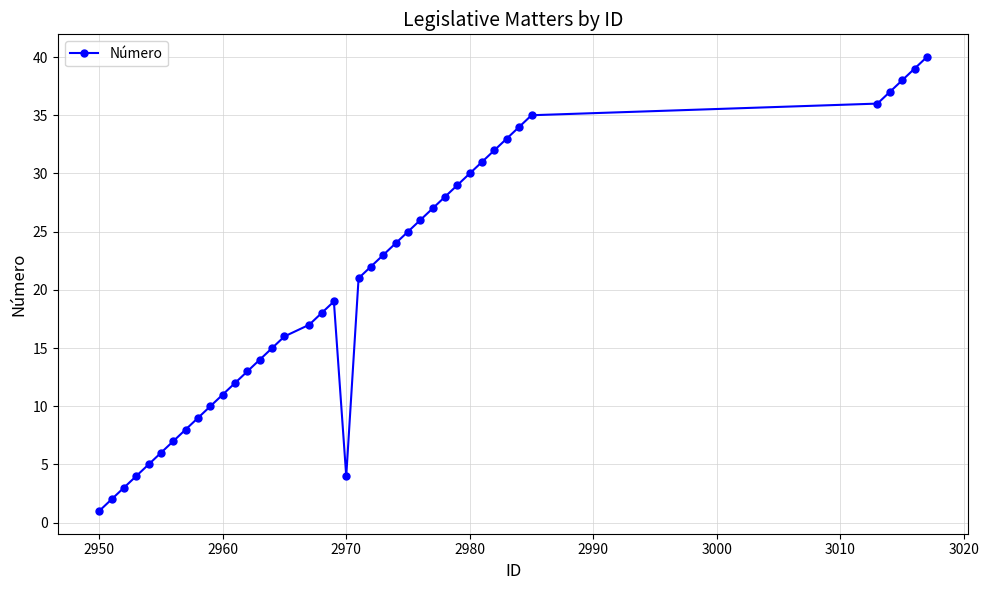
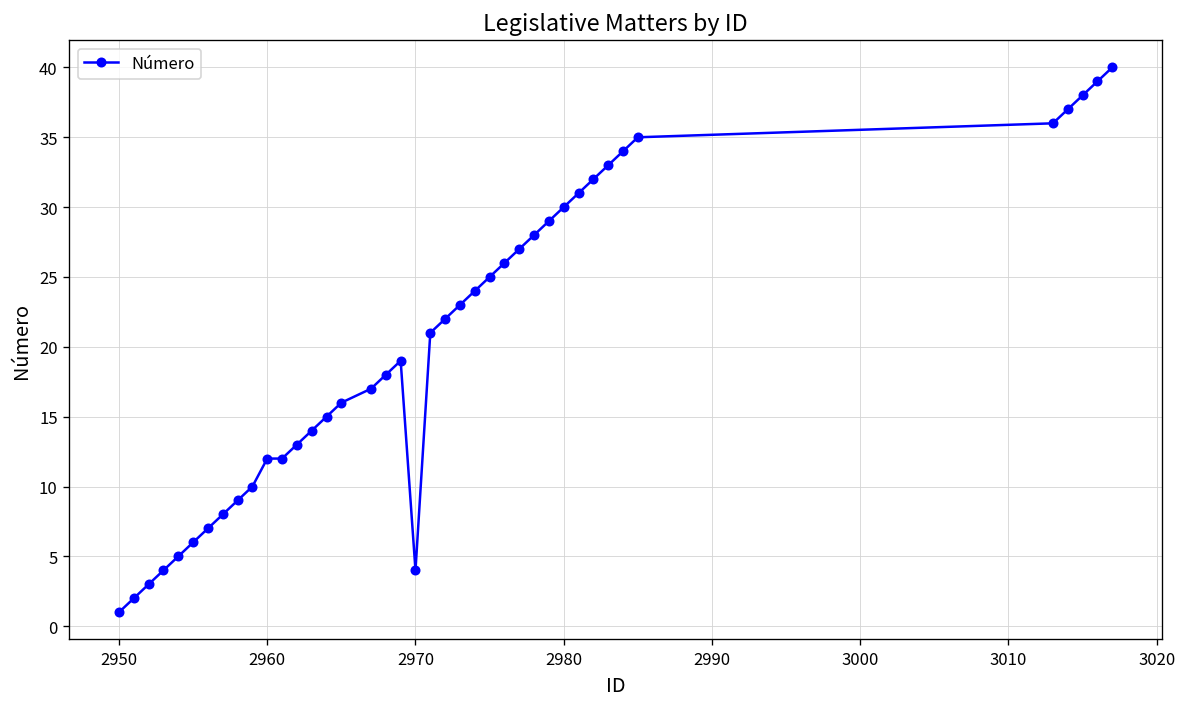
2960: 11 -> 12
